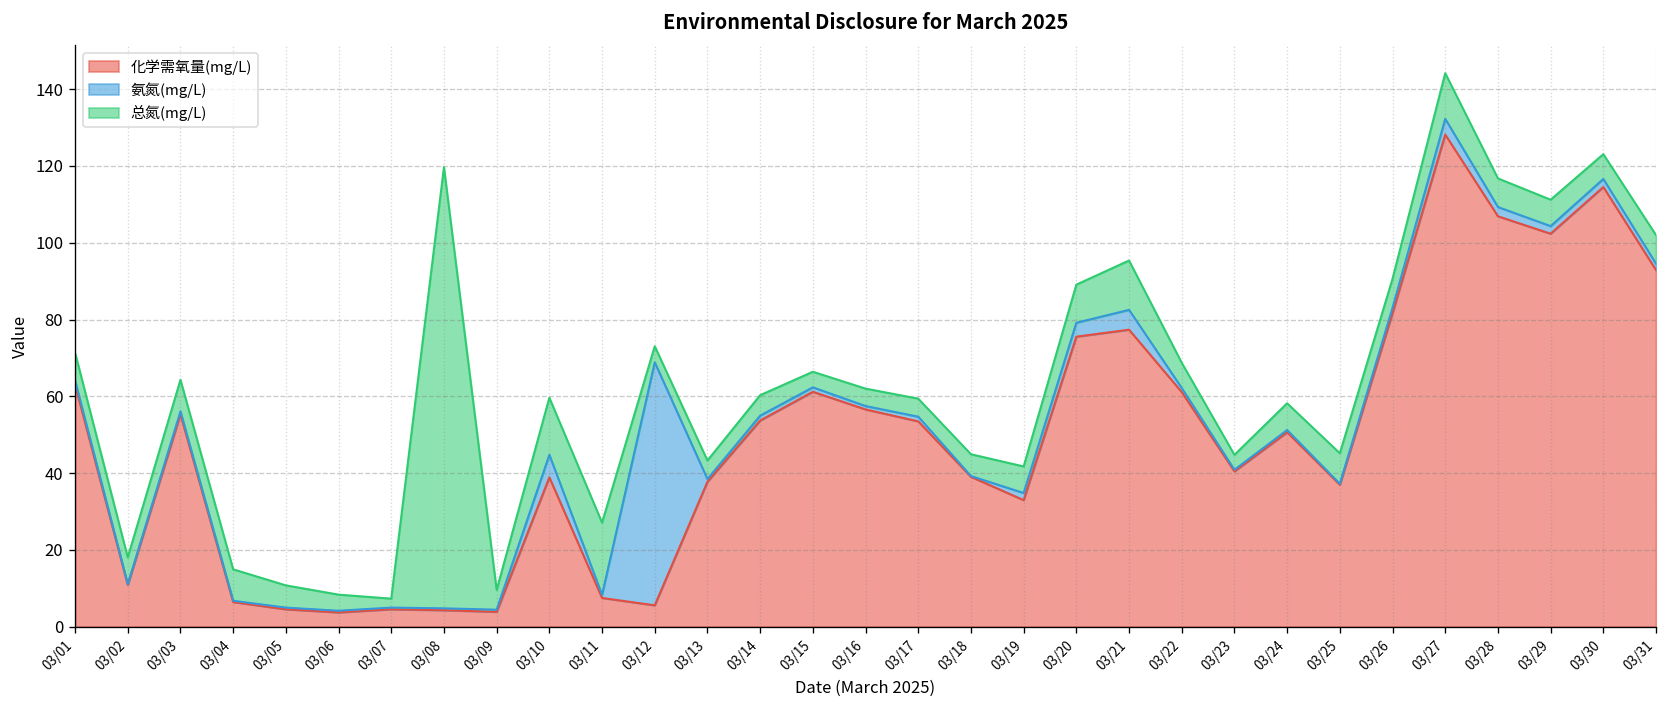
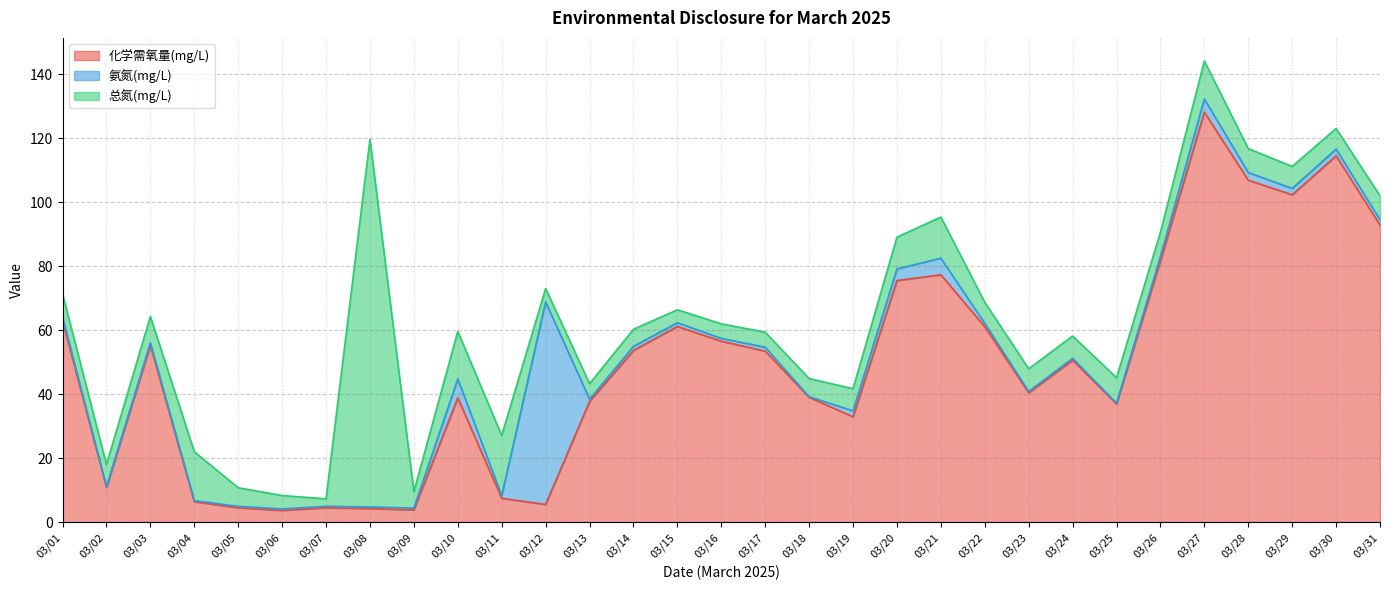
总氮(mg/L), 03/04: 8 -> 15
总氮(mg/L), 03/23: 4 -> 7
